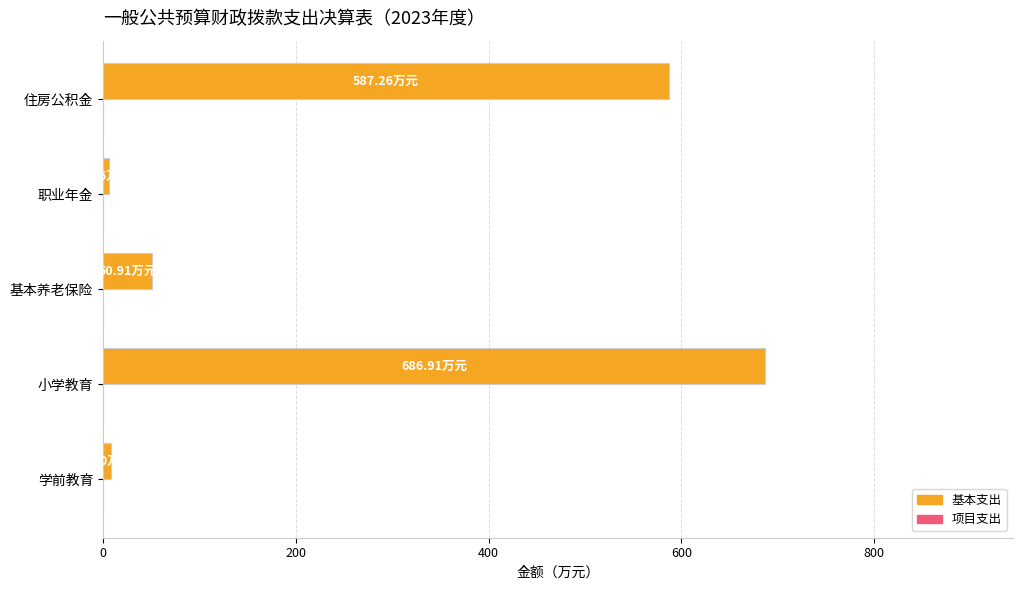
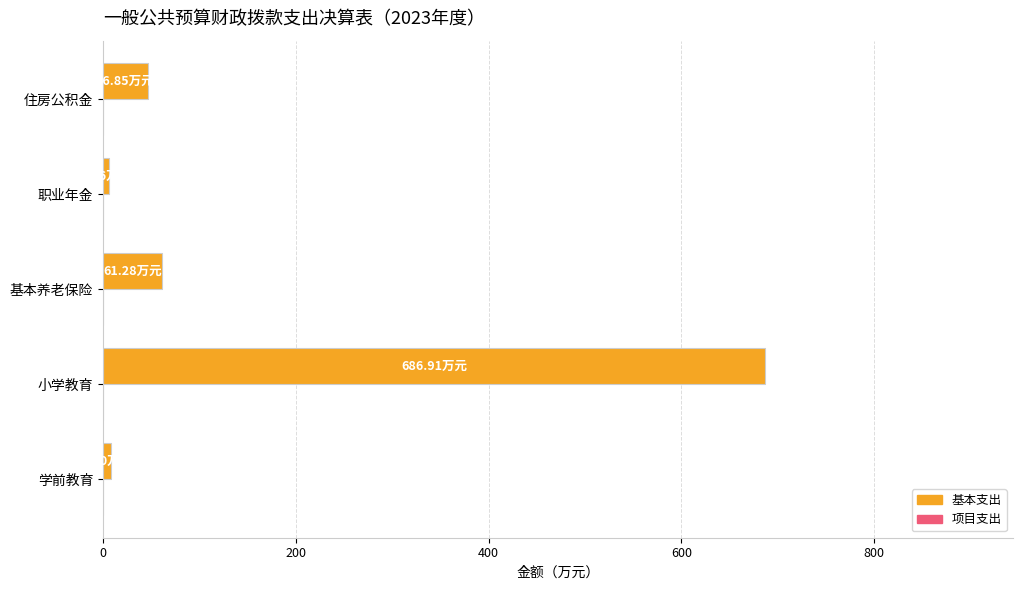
基本支出, 住房公积金: 587.26 -> 46.85
基本支出, 基本养老保险: 50.91 -> 61.28
